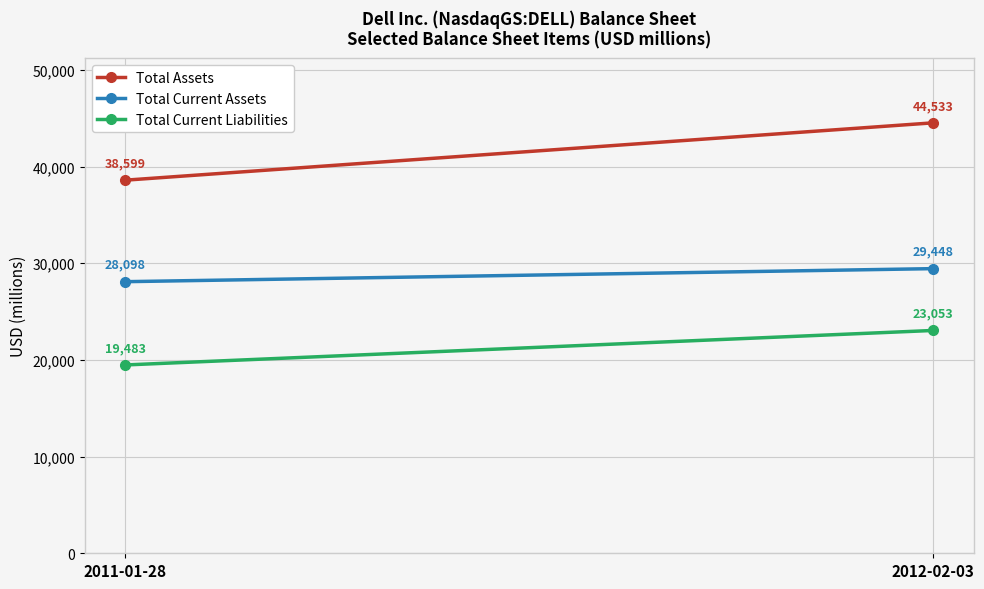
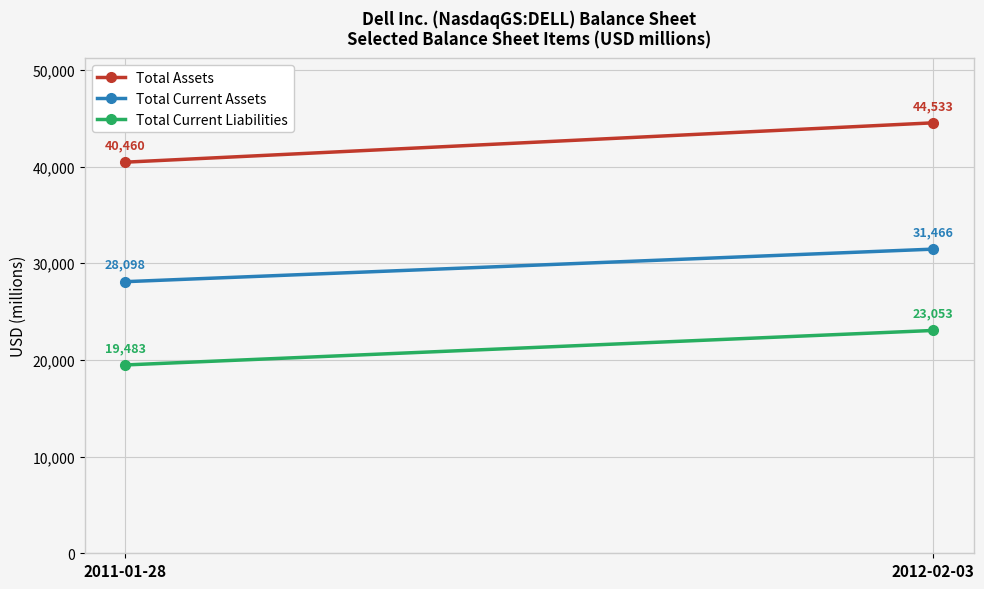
Total Assets, 2011-01-28: 38,599 -> 40,460
Total Current Assets, 2012-02-03: 29,448 -> 31,466
